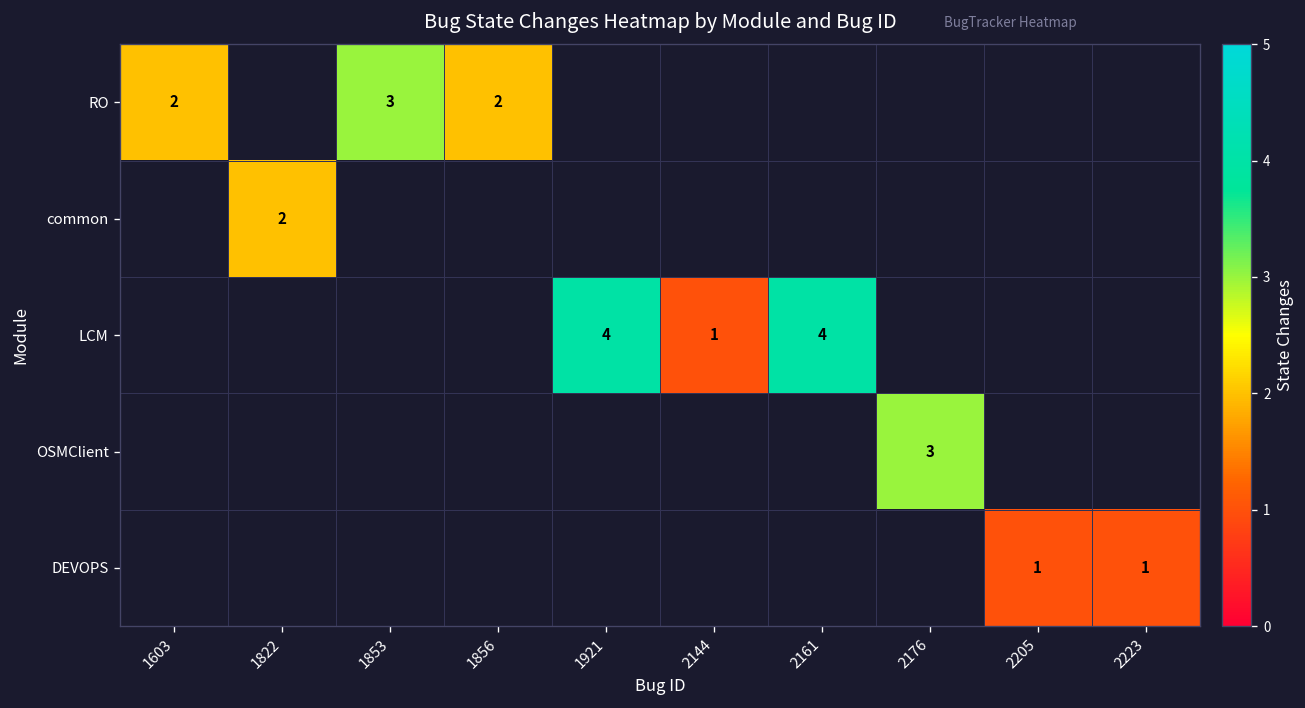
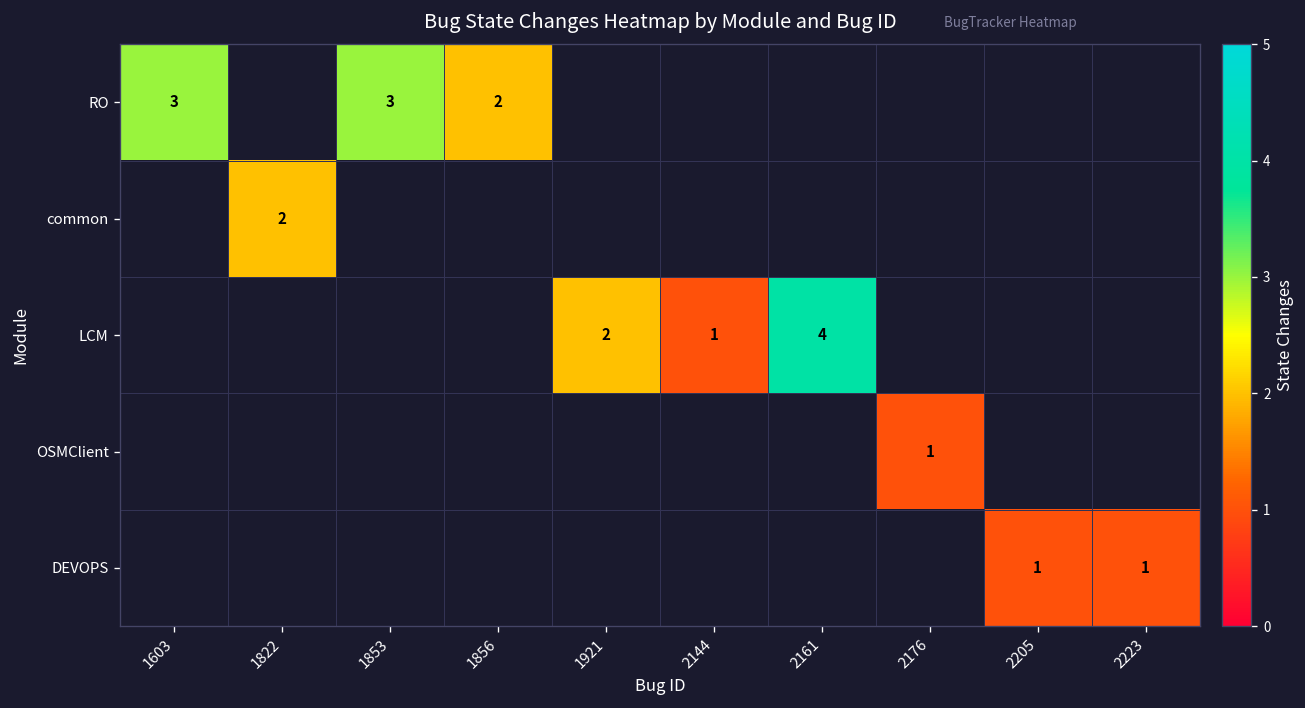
RO, 1603: 2 -> 3
LCM, 1921: 4 -> 2
OSMClient, 2176: 3 -> 1
